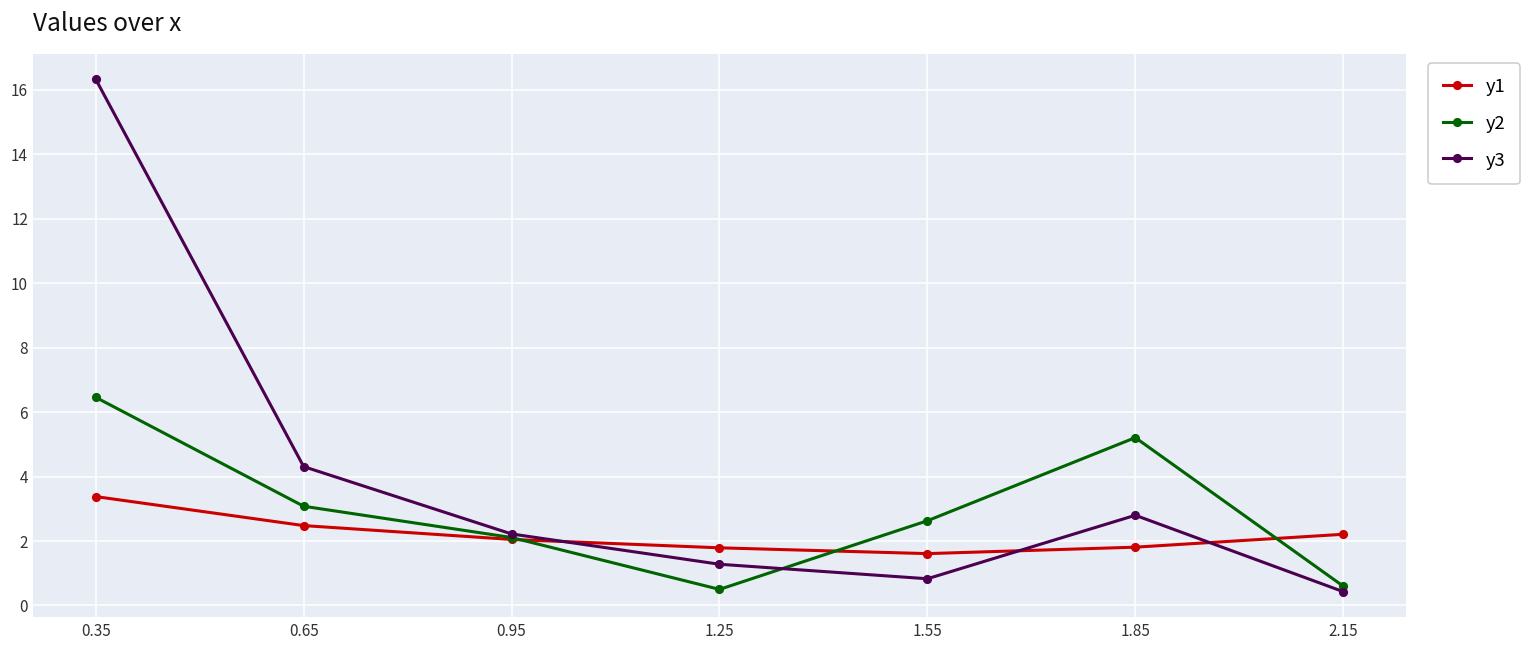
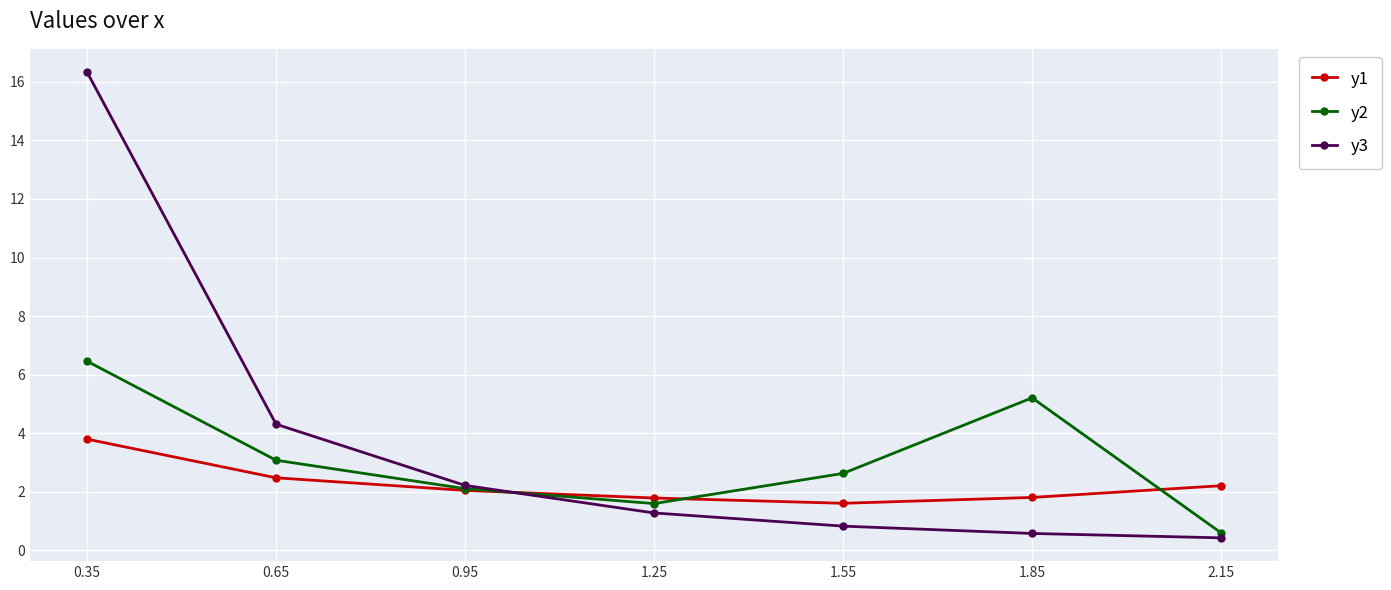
y1, 0.35: 3.4 -> 3.8
y2, 1.25: 0.5 -> 1.6
y3, 1.85: 2.8 -> 0.6
